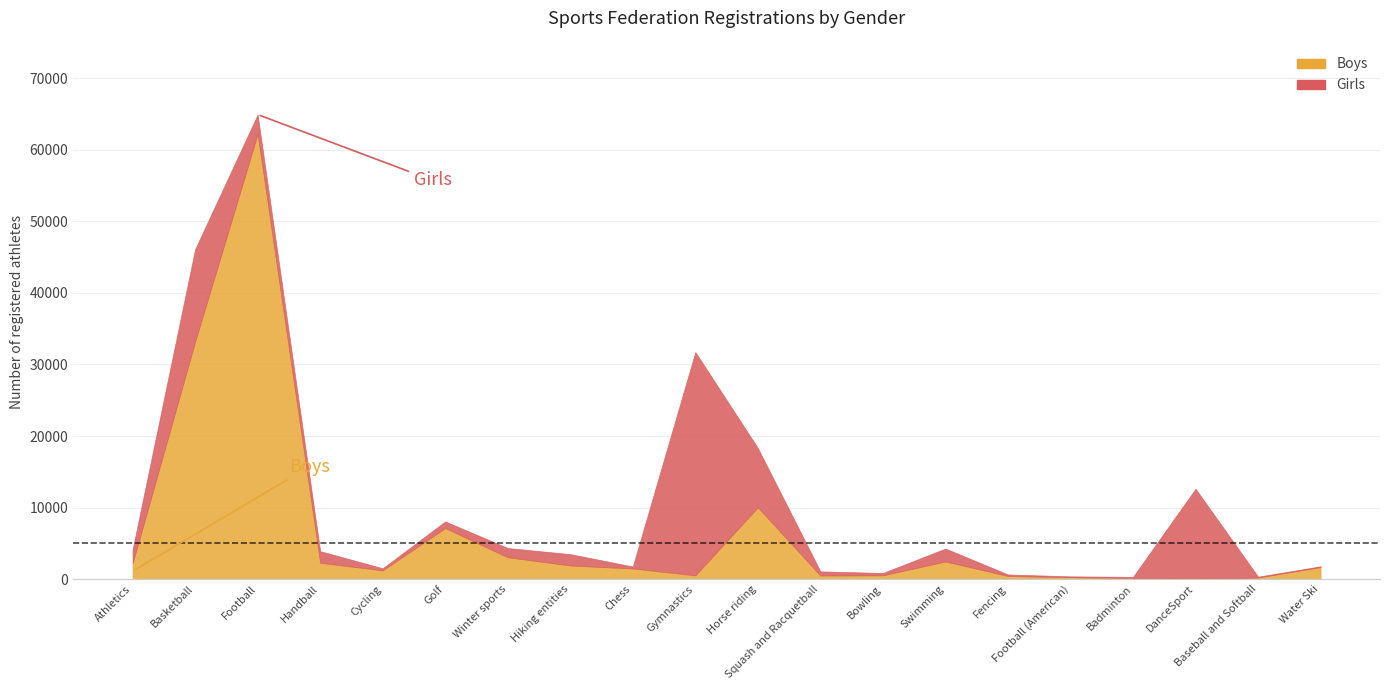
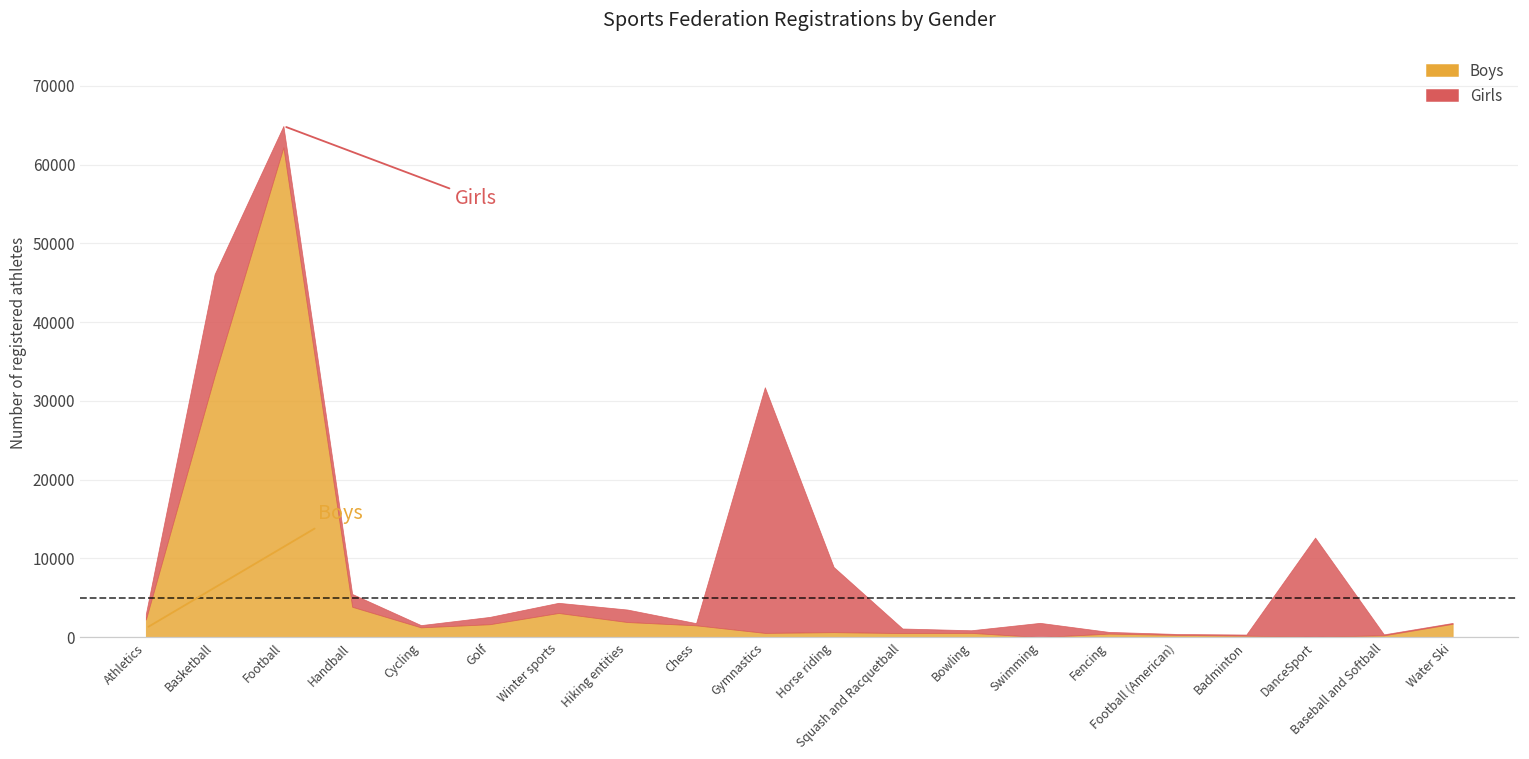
Girls, Athletics: 2000 -> 1000
Boys, Handball: 2000 -> 4000
Boys, Golf: 7000 -> 2000
Boys, Horse riding: 10000 -> 1000
Boys, Swimming: 2000 -> 0
